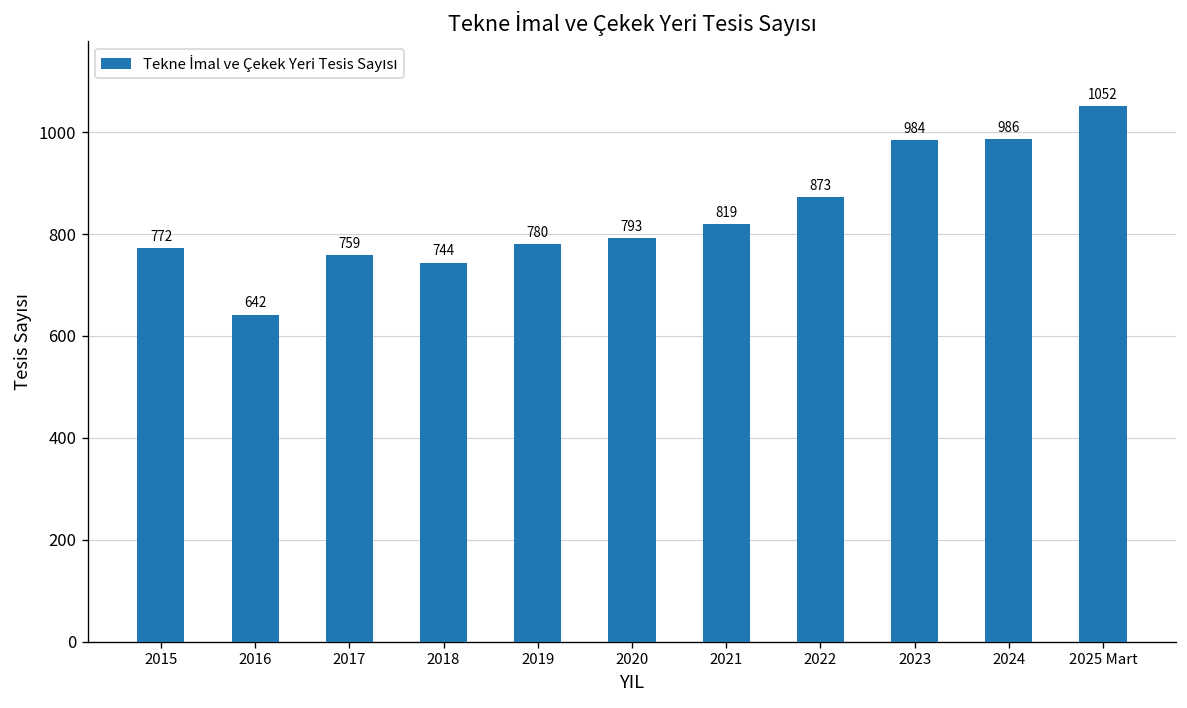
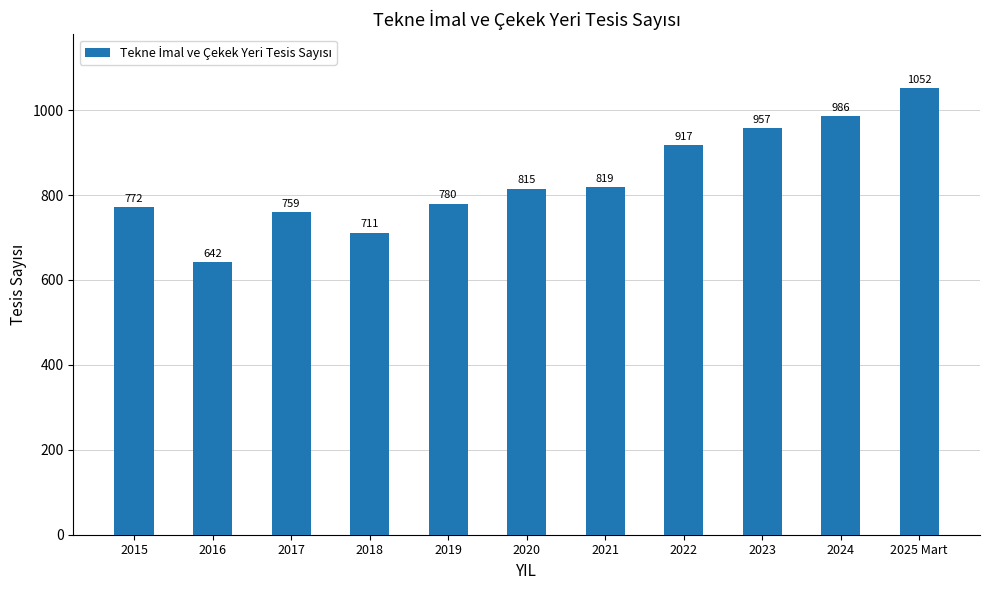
2018: 744 -> 711
2020: 793 -> 815
2022: 873 -> 917
2023: 984 -> 957
